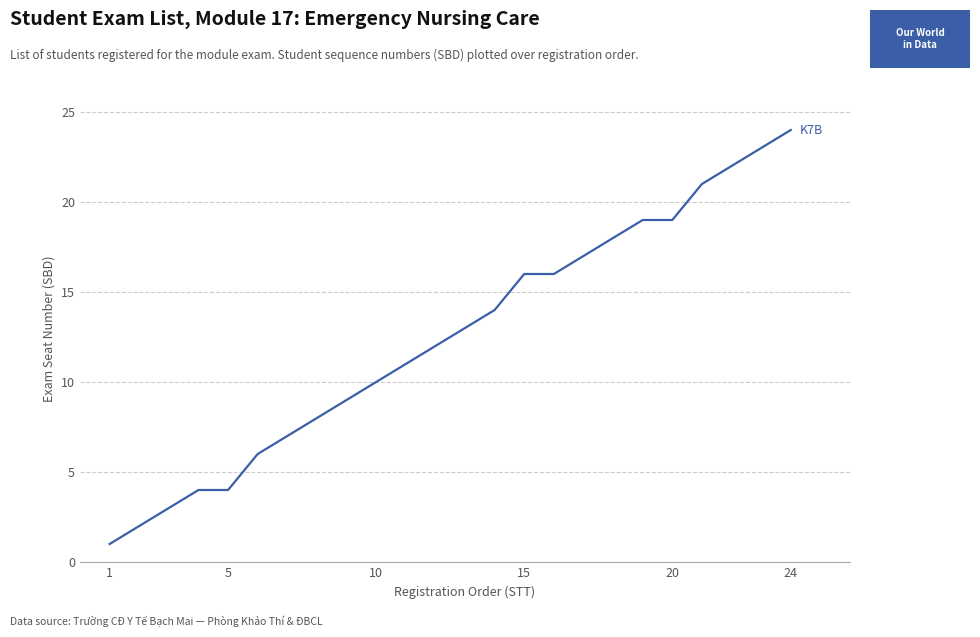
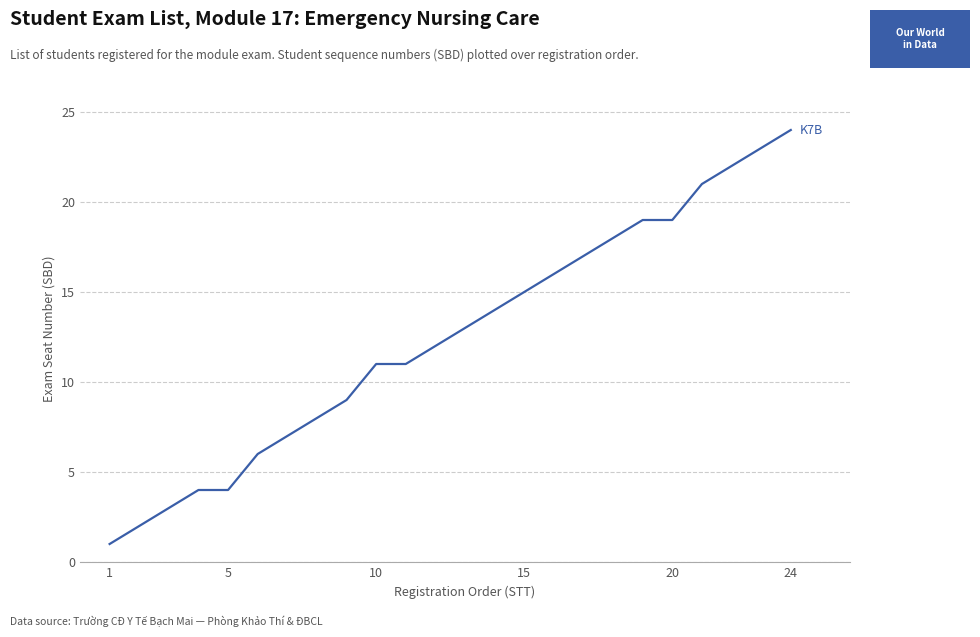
10: 10 -> 11
15: 16 -> 15
